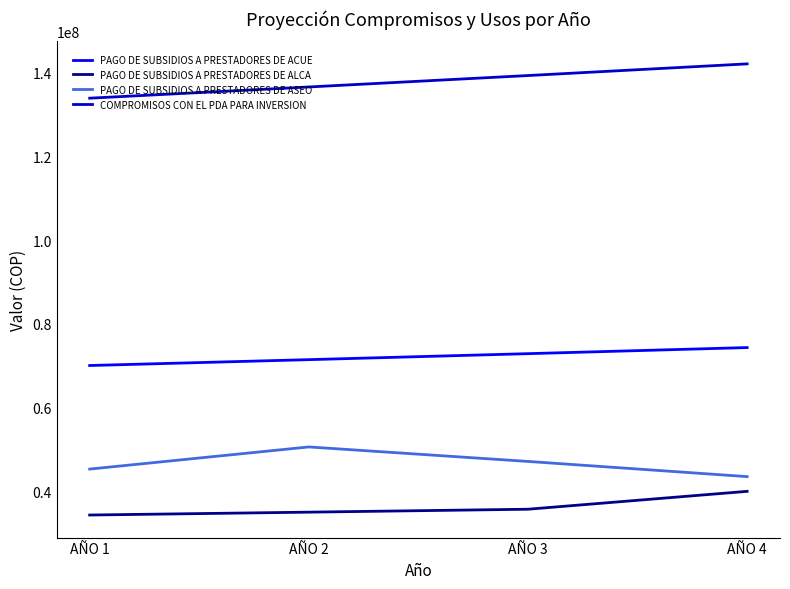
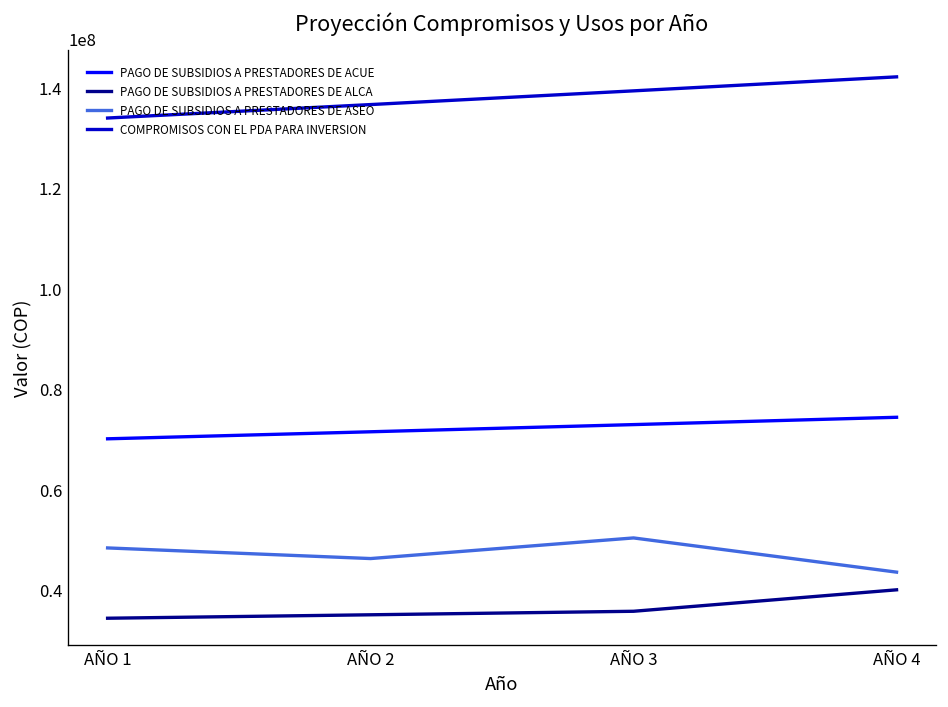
PAGO DE SUBSIDIOS A PRESTADORES DE ASEO, AÑO 1: 45000000 -> 48000000
PAGO DE SUBSIDIOS A PRESTADORES DE ASEO, AÑO 2: 51000000 -> 46000000
PAGO DE SUBSIDIOS A PRESTADORES DE ASEO, AÑO 3: 47000000 -> 50000000
